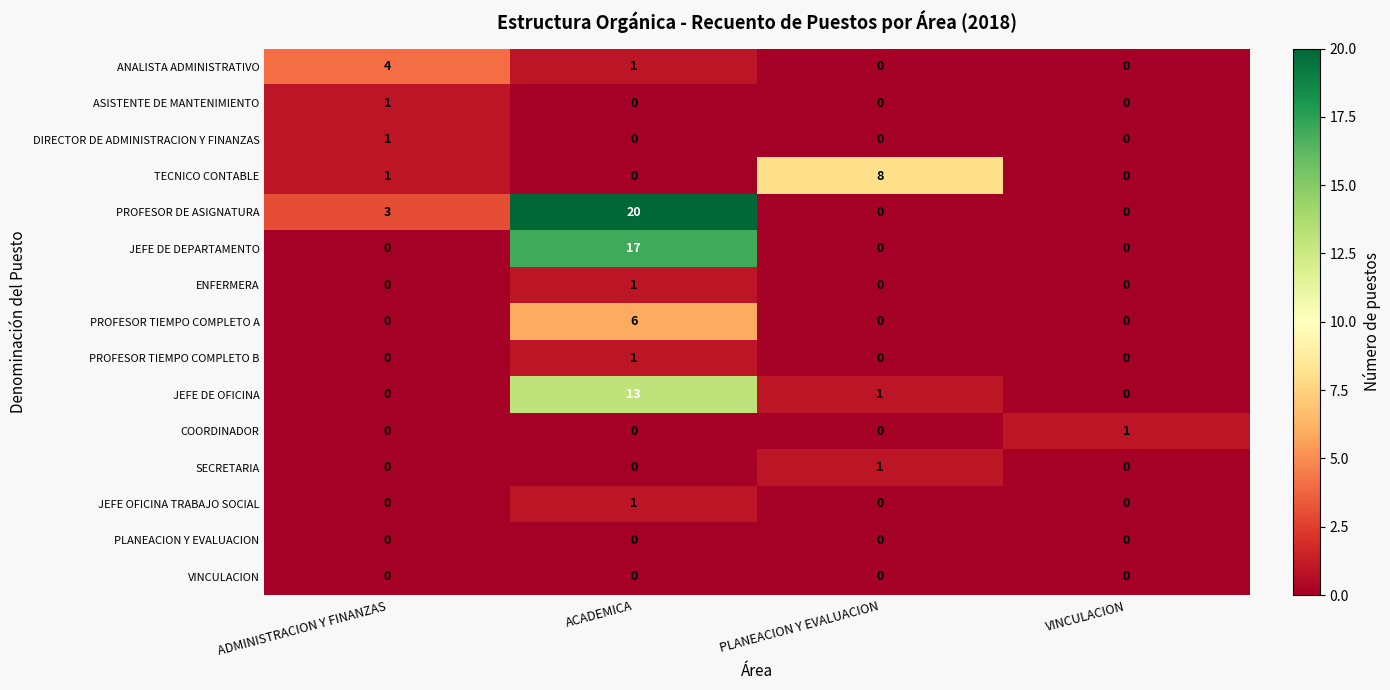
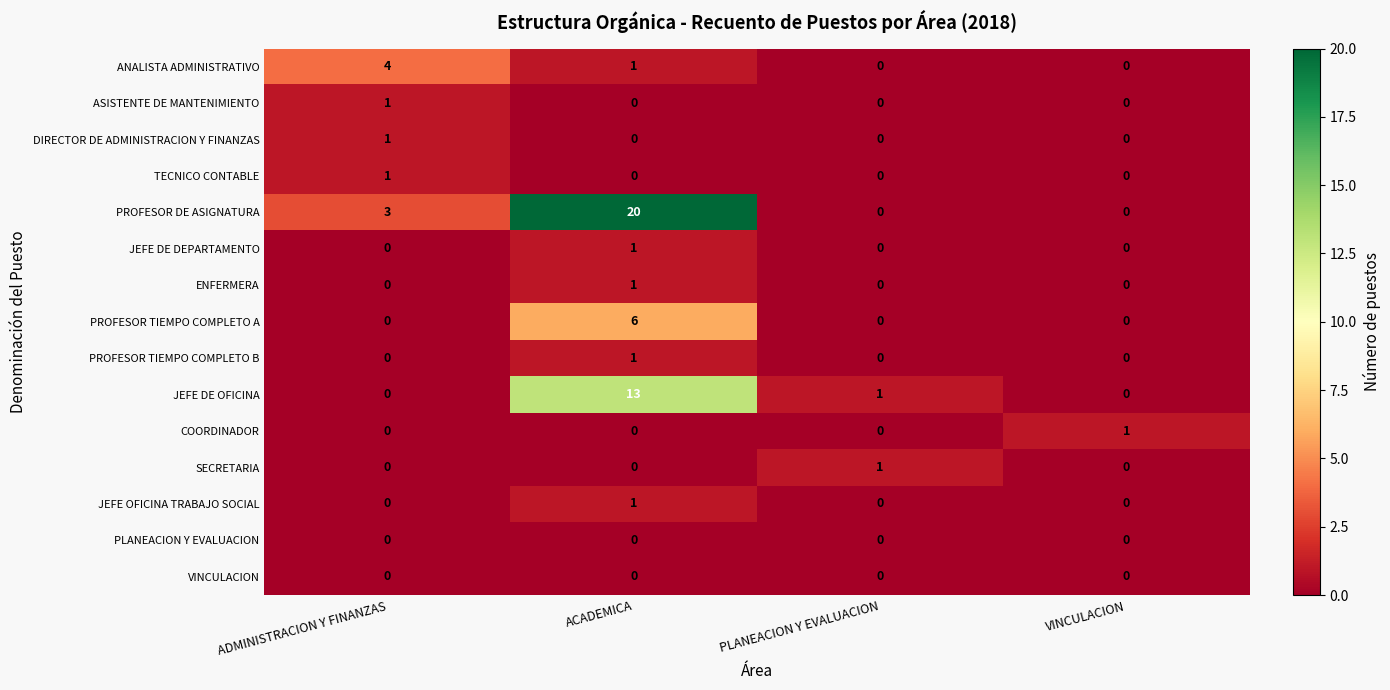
TECNICO CONTABLE, PLANEACION Y EVALUACION: 8 -> 0
JEFE DE DEPARTAMENTO, ACADEMICA: 17 -> 1
